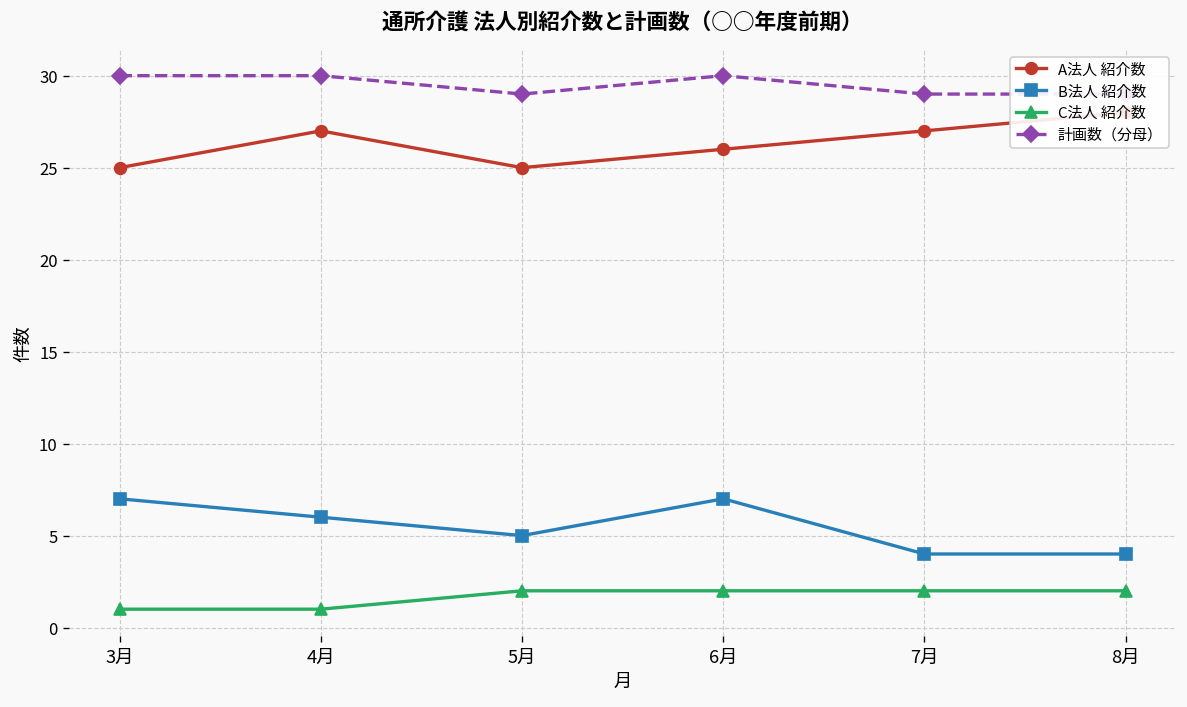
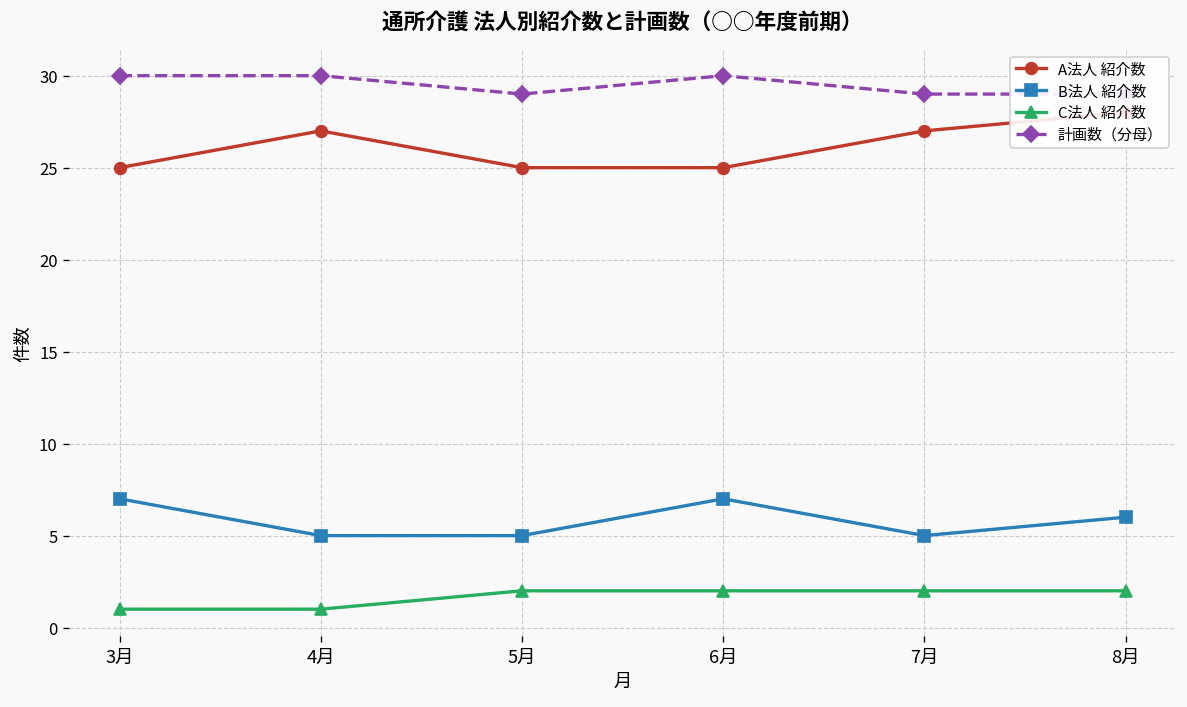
B法人 紹介数, 4月: 6 -> 5
A法人 紹介数, 6月: 26 -> 25
B法人 紹介数, 7月: 4 -> 5
B法人 紹介数, 8月: 4 -> 6
